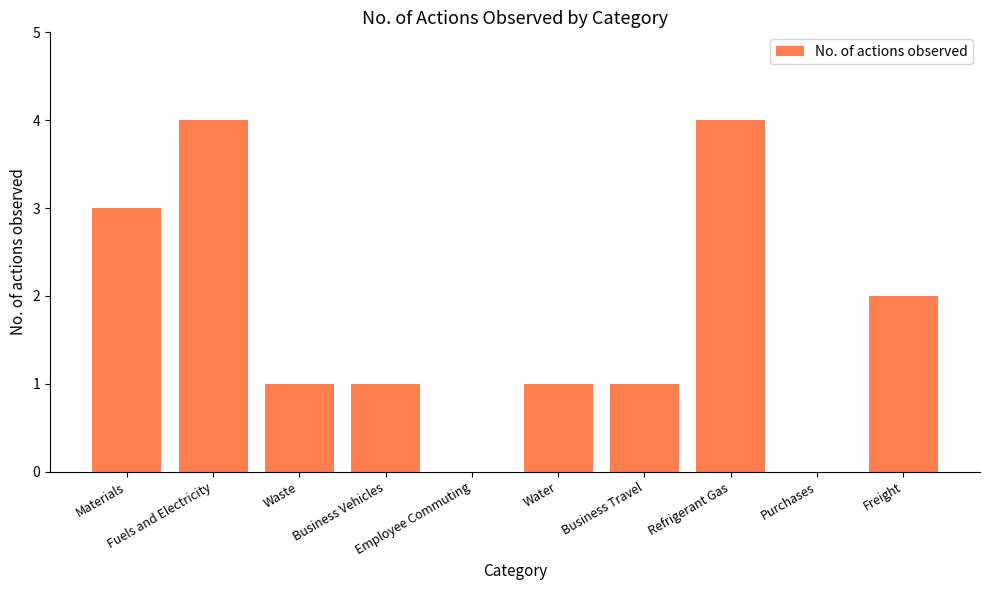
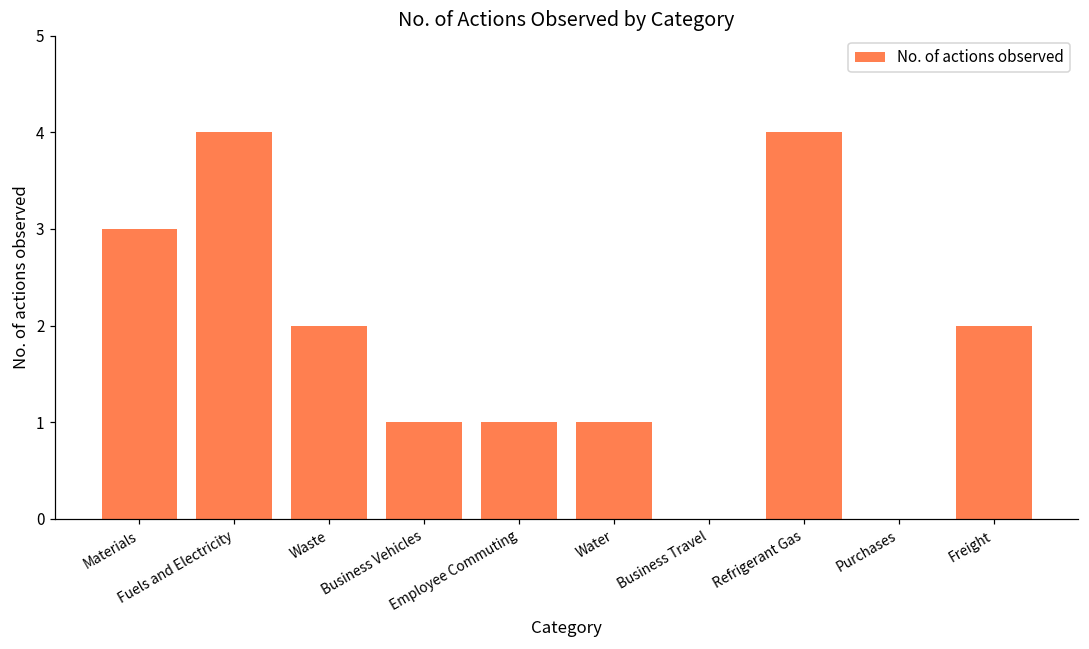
Waste: 1 -> 2
Employee Commuting: 0 -> 1
Business Travel: 1 -> 0
